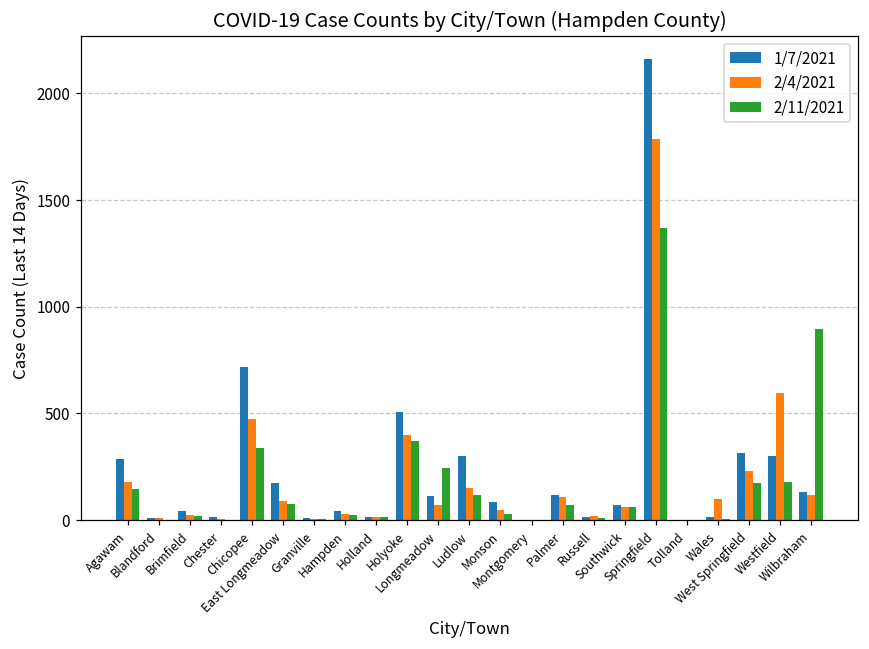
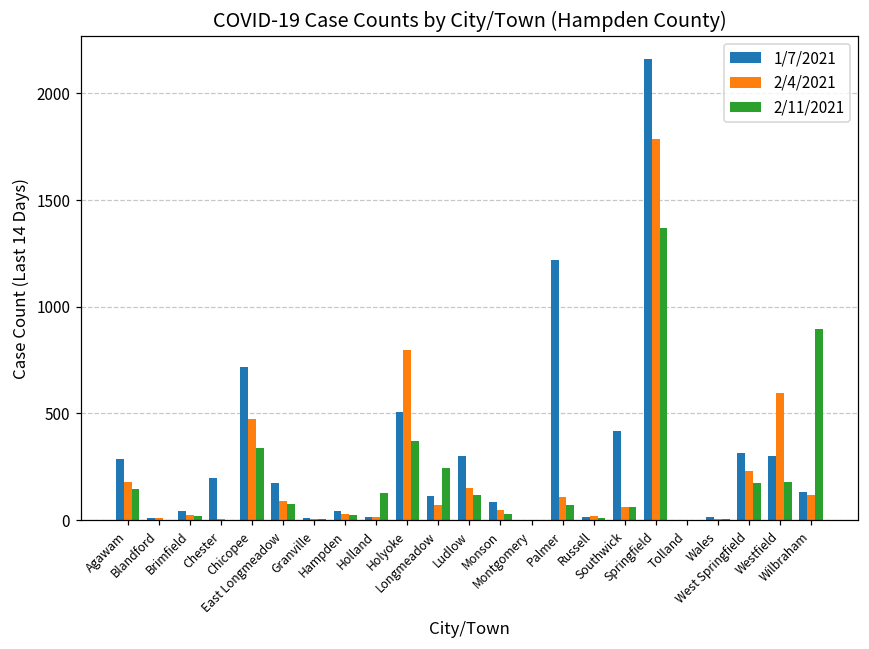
1/7/2021, Chester: 20 -> 200
2/11/2021, Holland: 10 -> 130
2/4/2021, Holyoke: 400 -> 800
1/7/2021, Palmer: 120 -> 1220
1/7/2021, Southwick: 70 -> 420
2/4/2021, Wales: 100 -> 10
